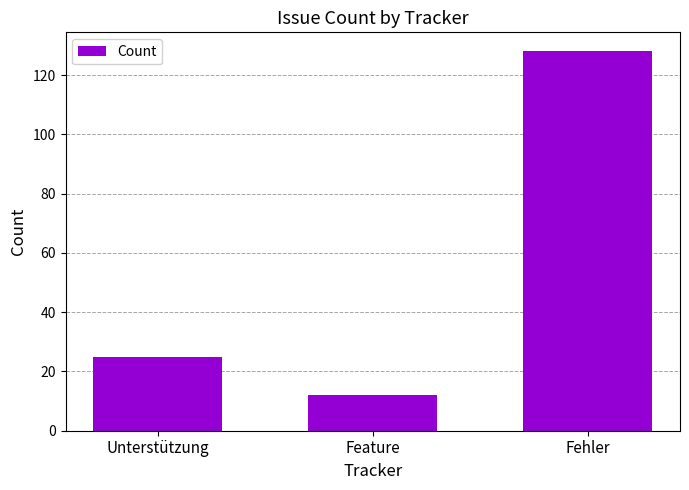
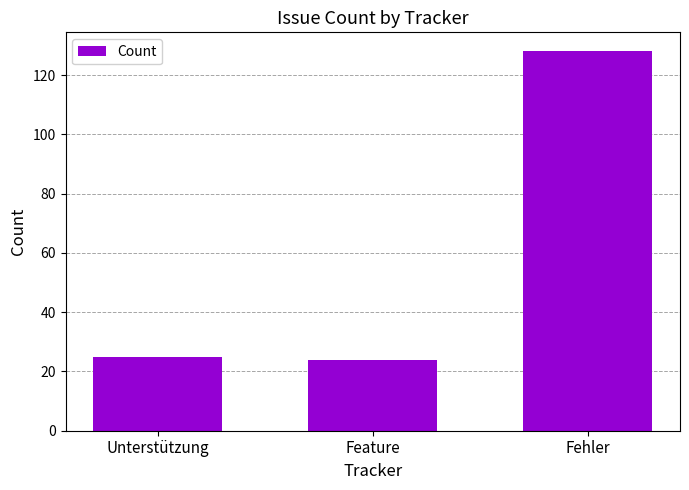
Feature: 12 -> 24
